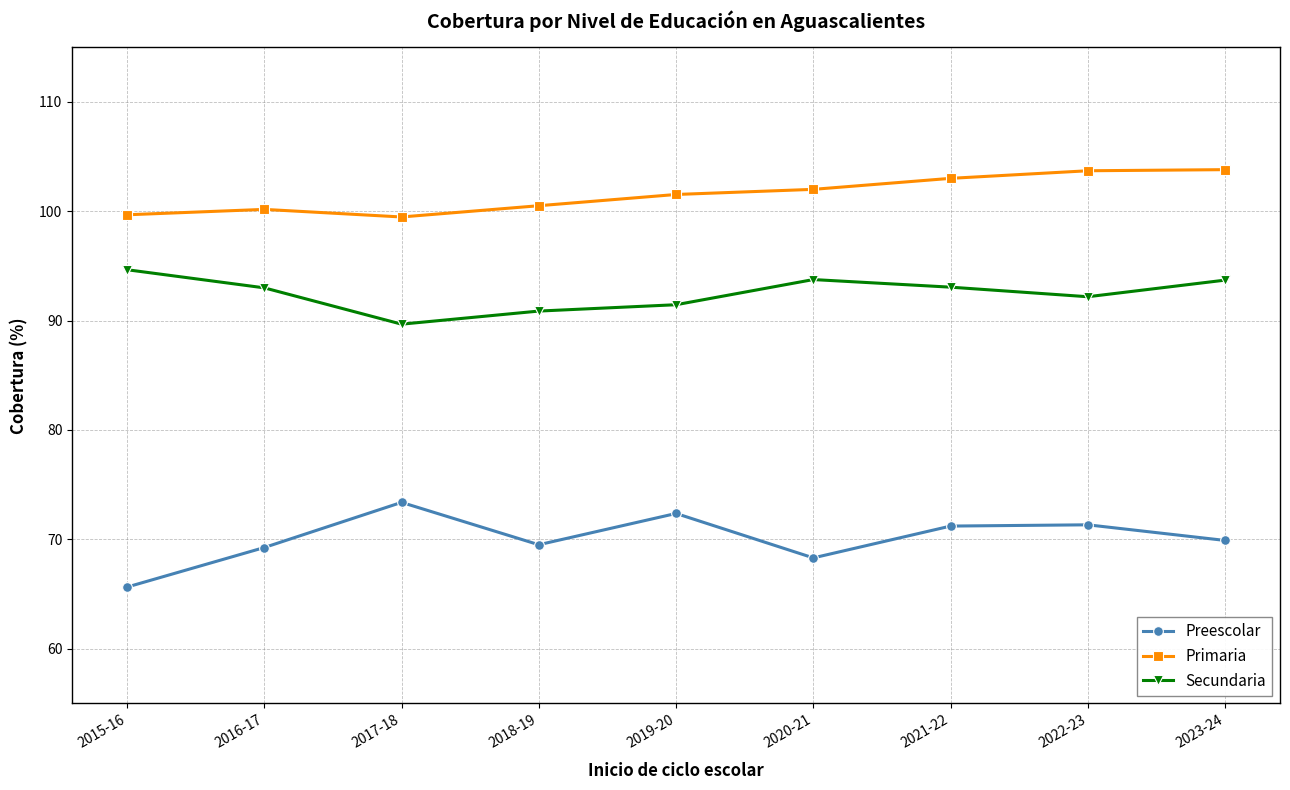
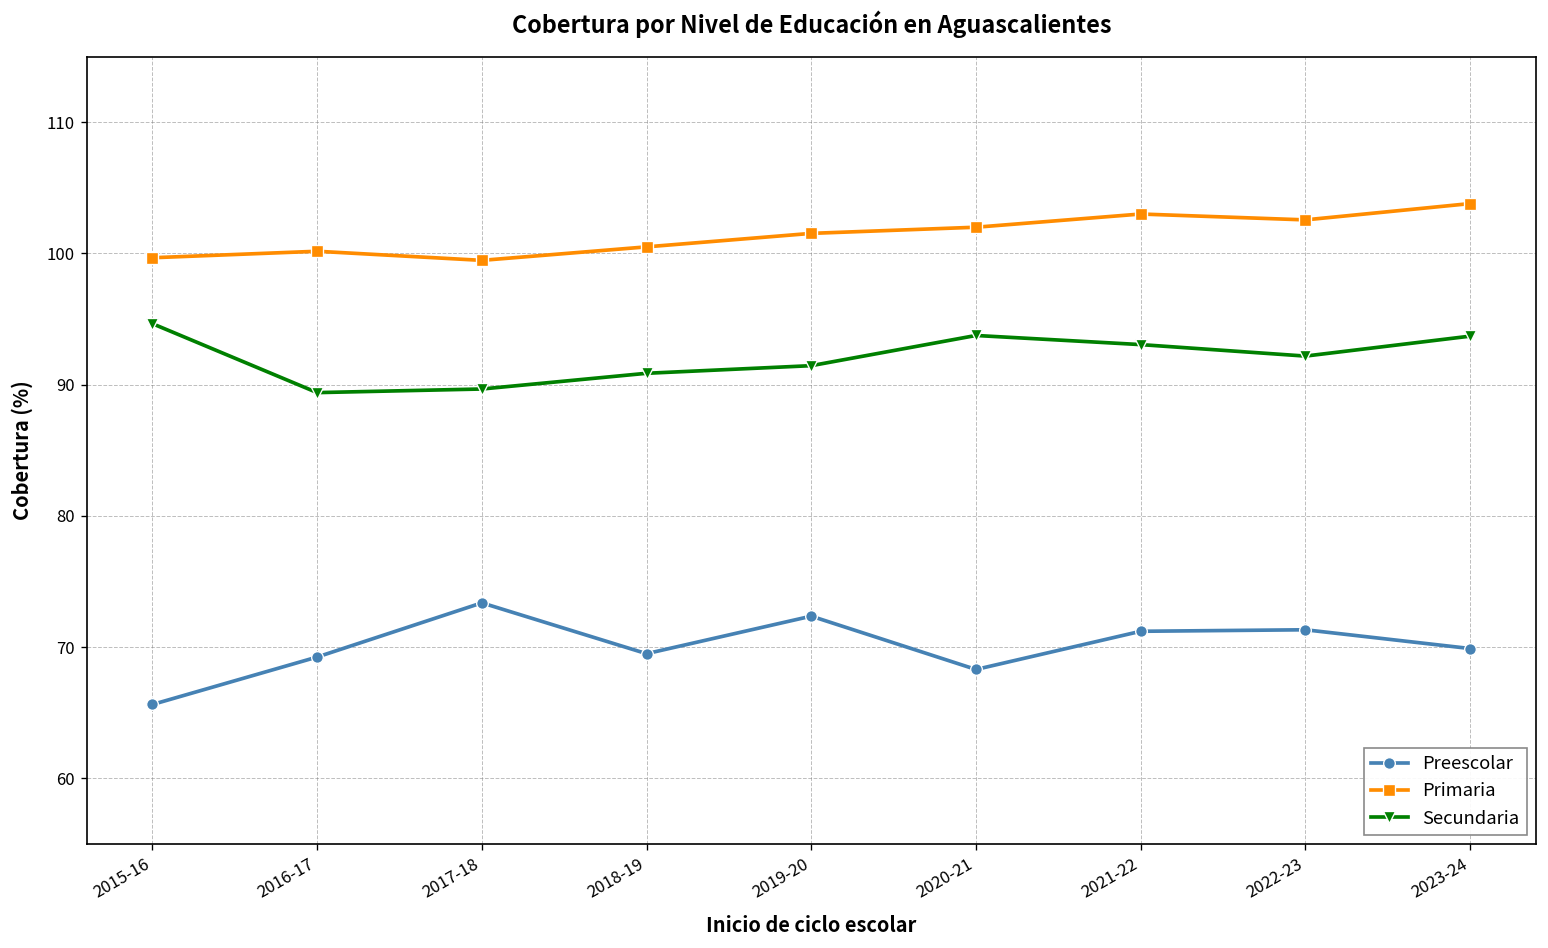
Secundaria, 2016-17: 93.0 -> 89.4
Primaria, 2022-23: 103.7 -> 102.6
